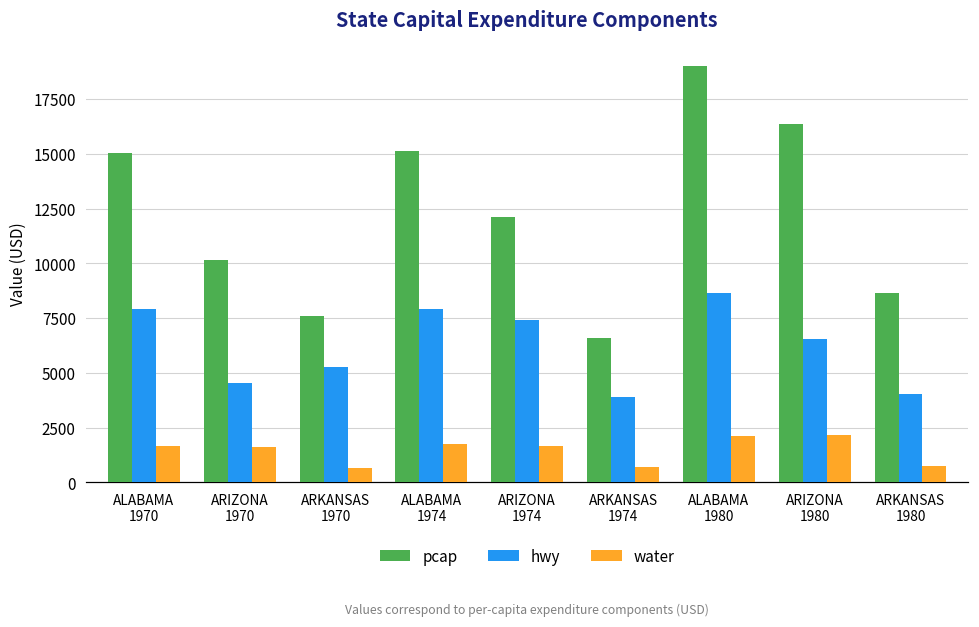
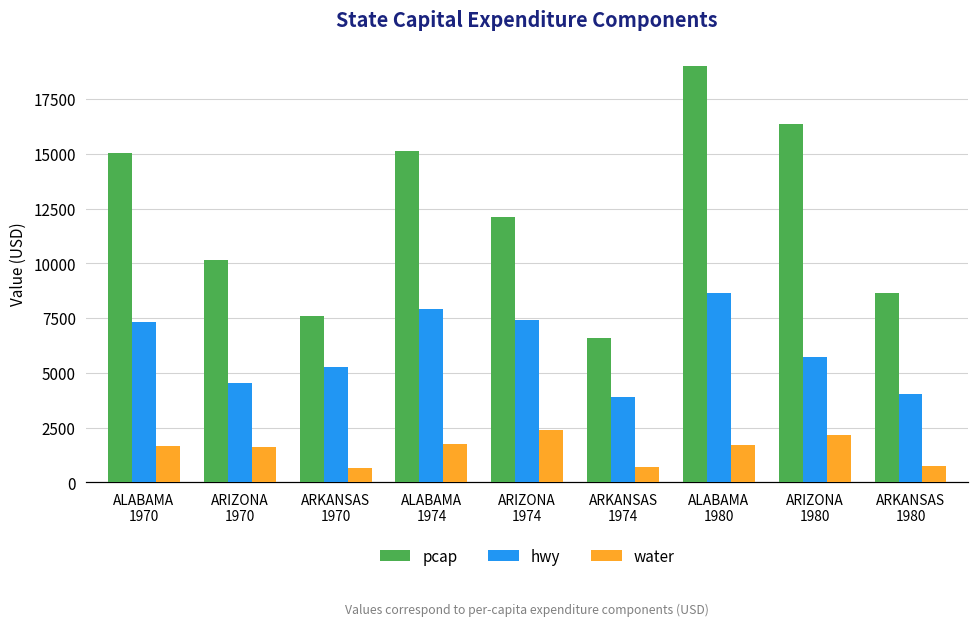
hwy, ALABAMA 1970: 7900 -> 7300
water, ARIZONA 1974: 1600 -> 2400
water, ALABAMA 1980: 2100 -> 1700
hwy, ARIZONA 1980: 6500 -> 5700
